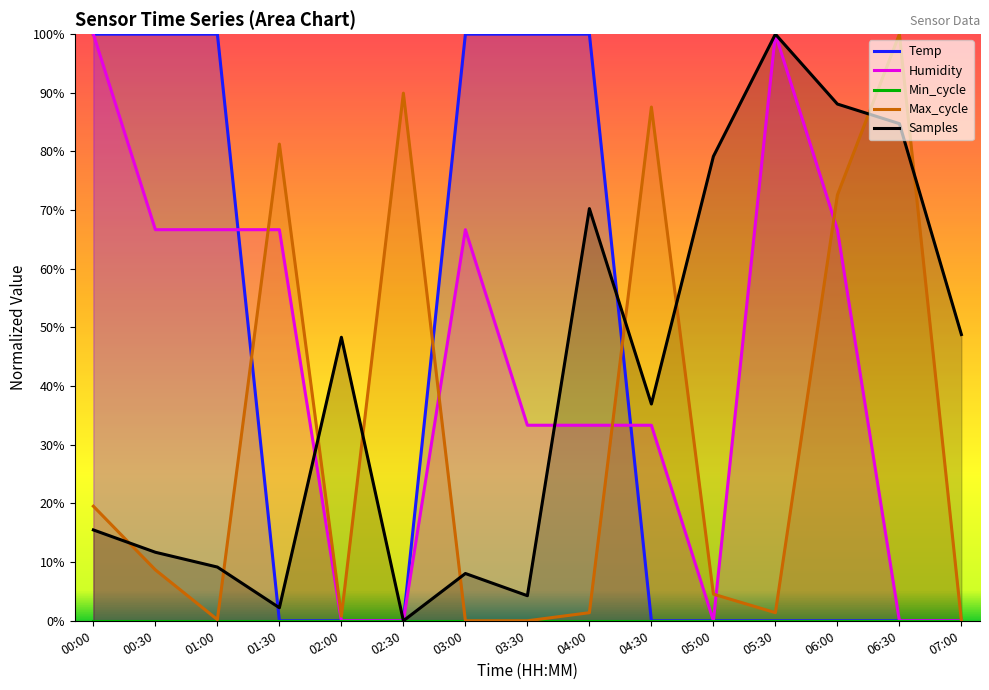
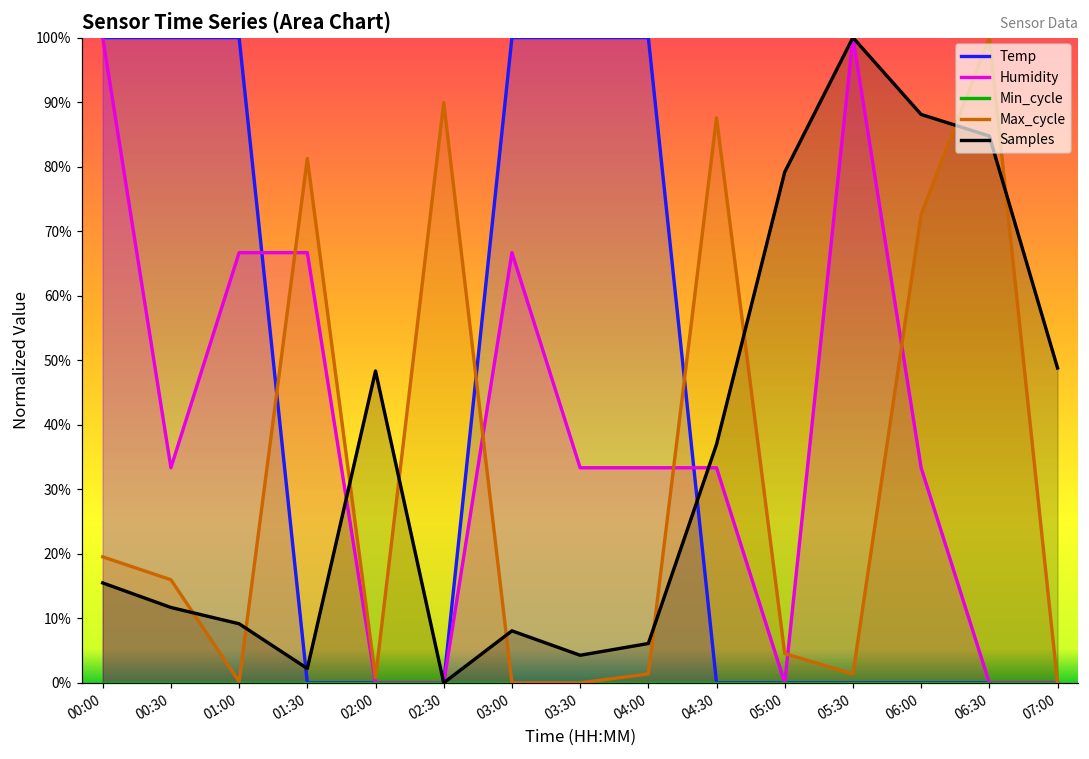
Humidity, 00:30: 67% -> 33%
Max_cycle, 00:30: 9% -> 16%
Samples, 04:00: 70% -> 6%
Humidity, 06:00: 67% -> 33%
